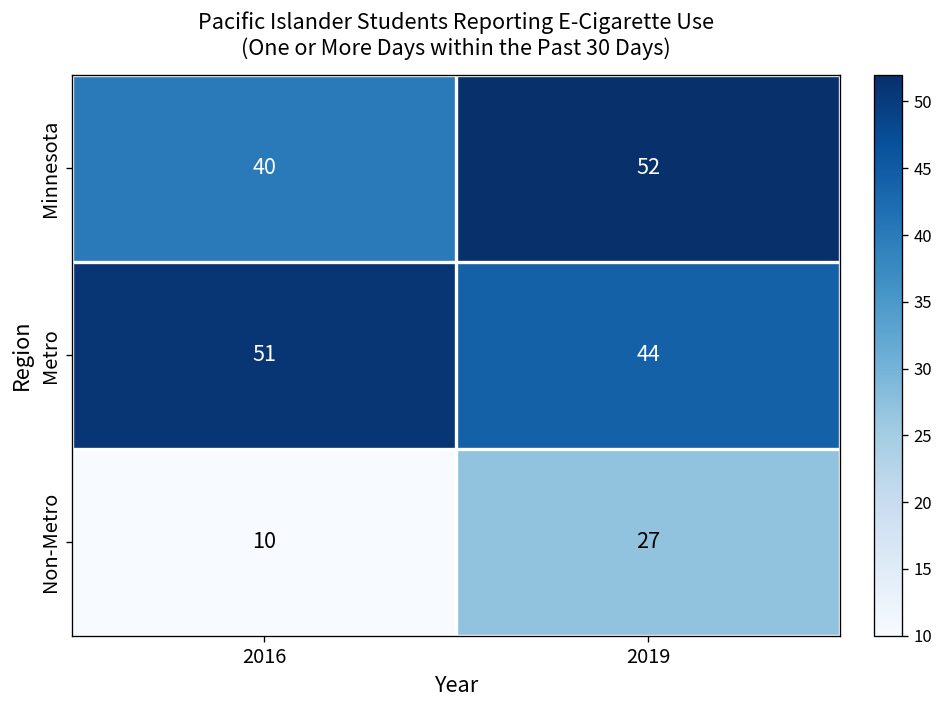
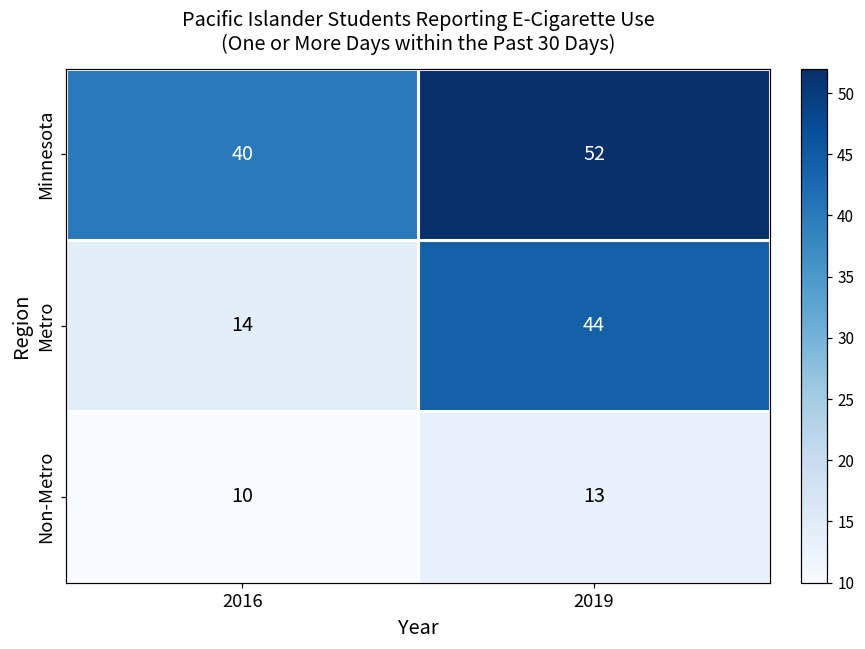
Metro, 2016: 51 -> 14
Non-Metro, 2019: 27 -> 13
